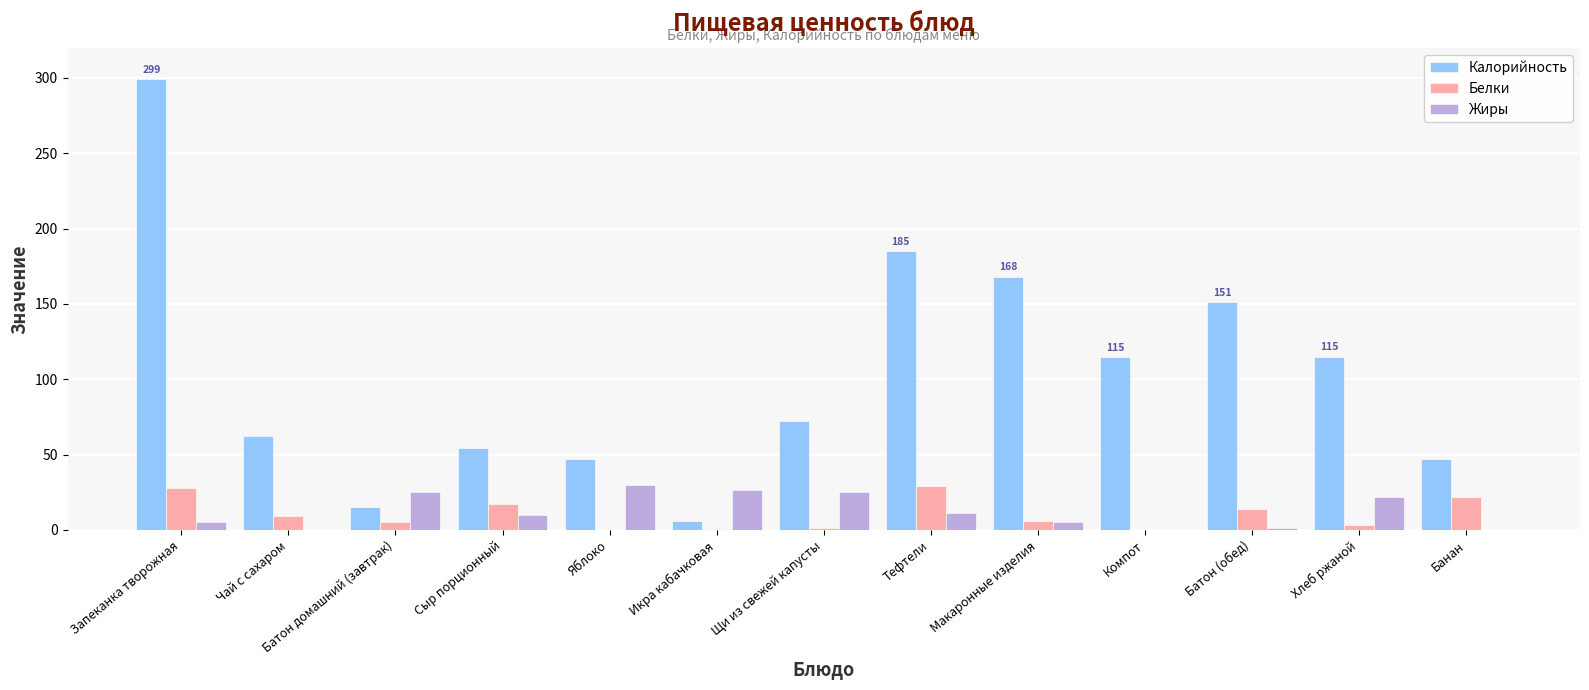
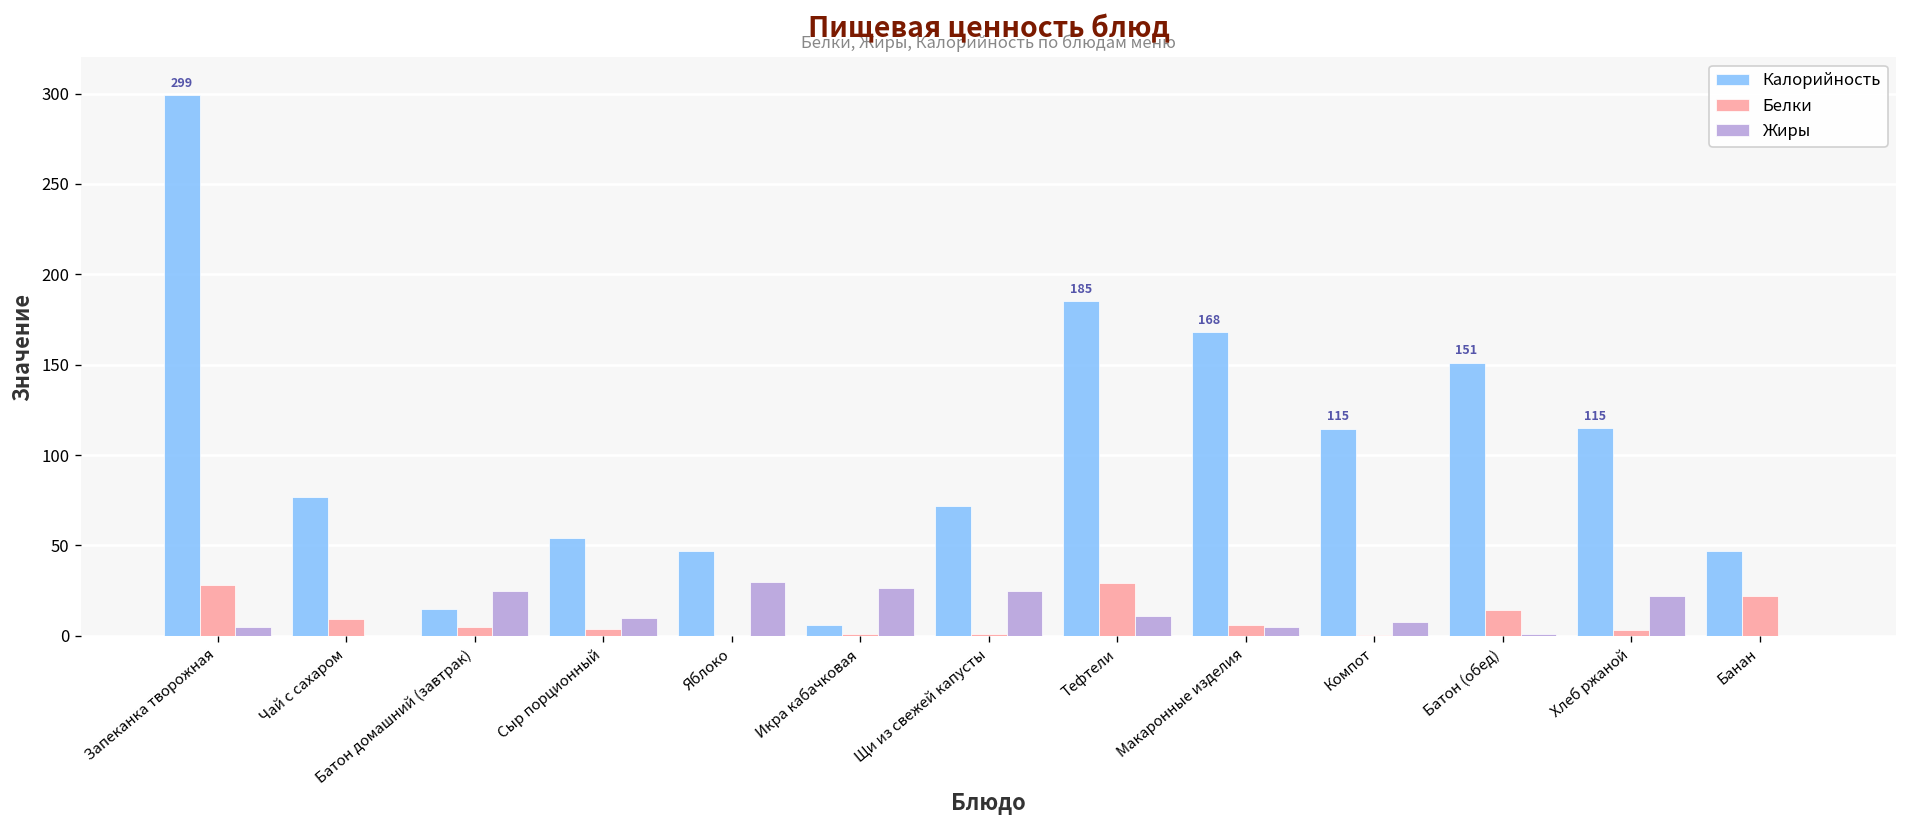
Калорийность, Чай с сахаром: 62 -> 77
Белки, Сыр порционный: 17 -> 4
Жиры, Компот: 0 -> 8
